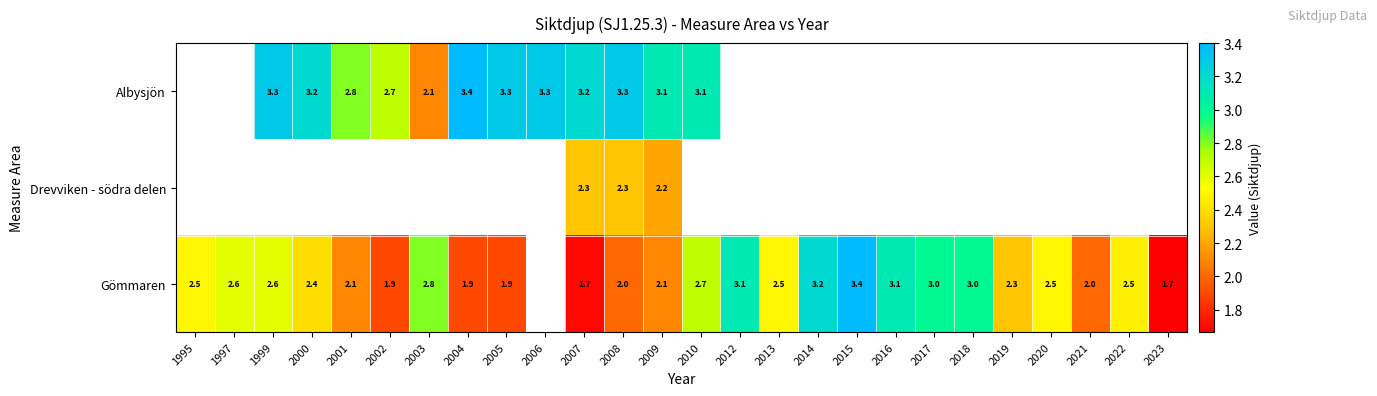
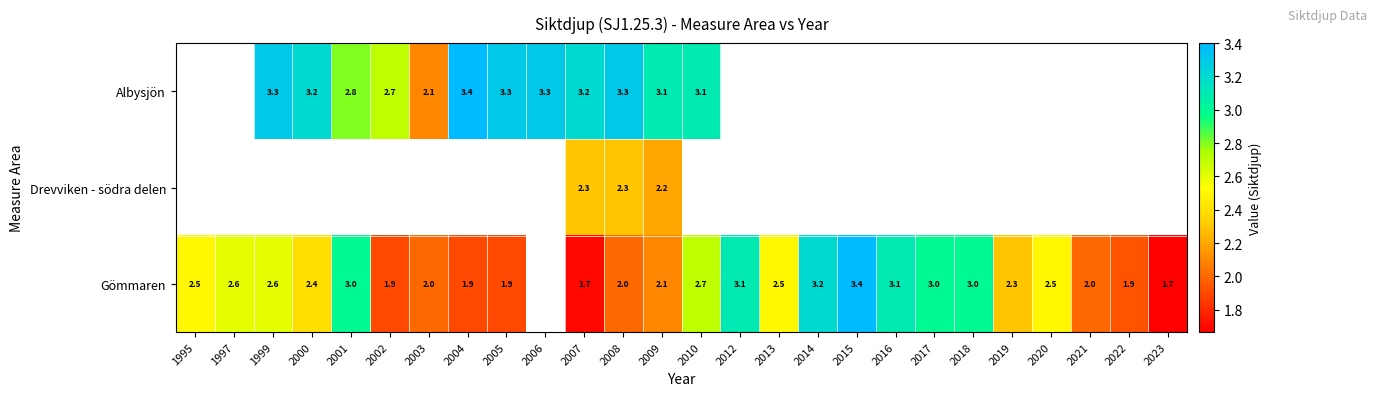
Gömmaren, 2001: 2.1 -> 3.0
Gömmaren, 2003: 2.8 -> 2.0
Gömmaren, 2022: 2.5 -> 1.9
